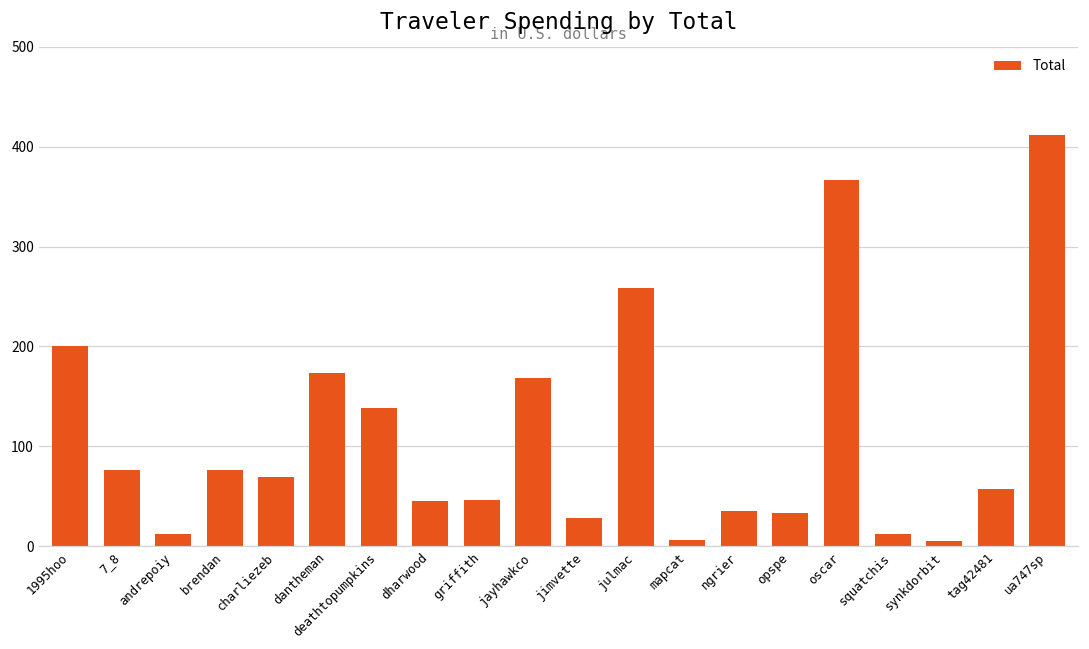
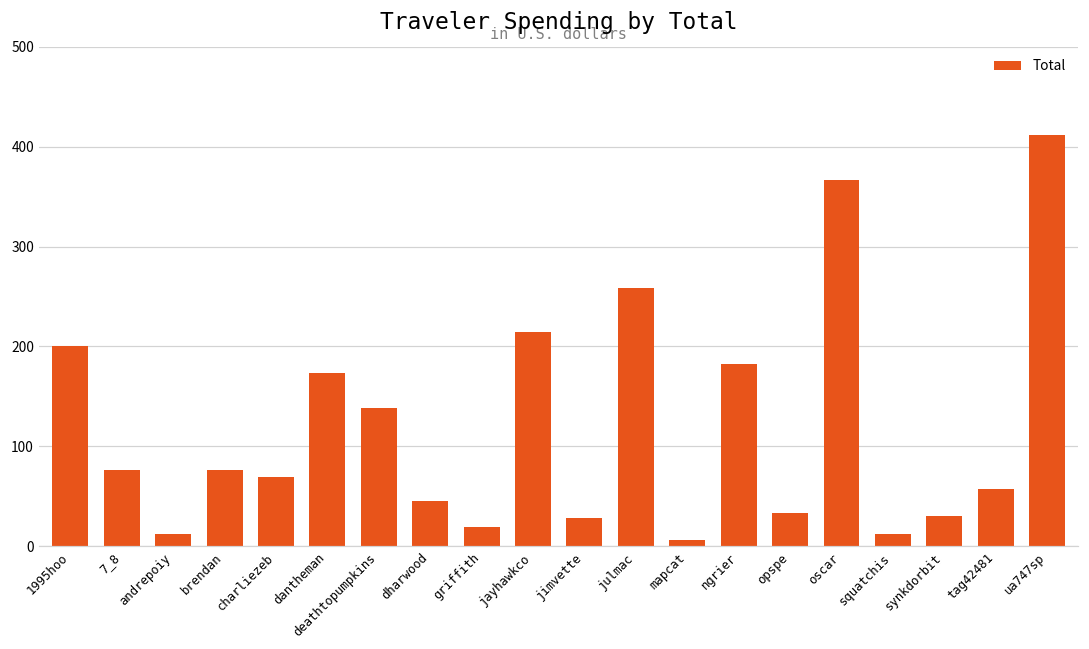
griffith: 50 -> 20
jayhawkco: 170 -> 210
ngrier: 30 -> 180
synkdorbit: 10 -> 30
